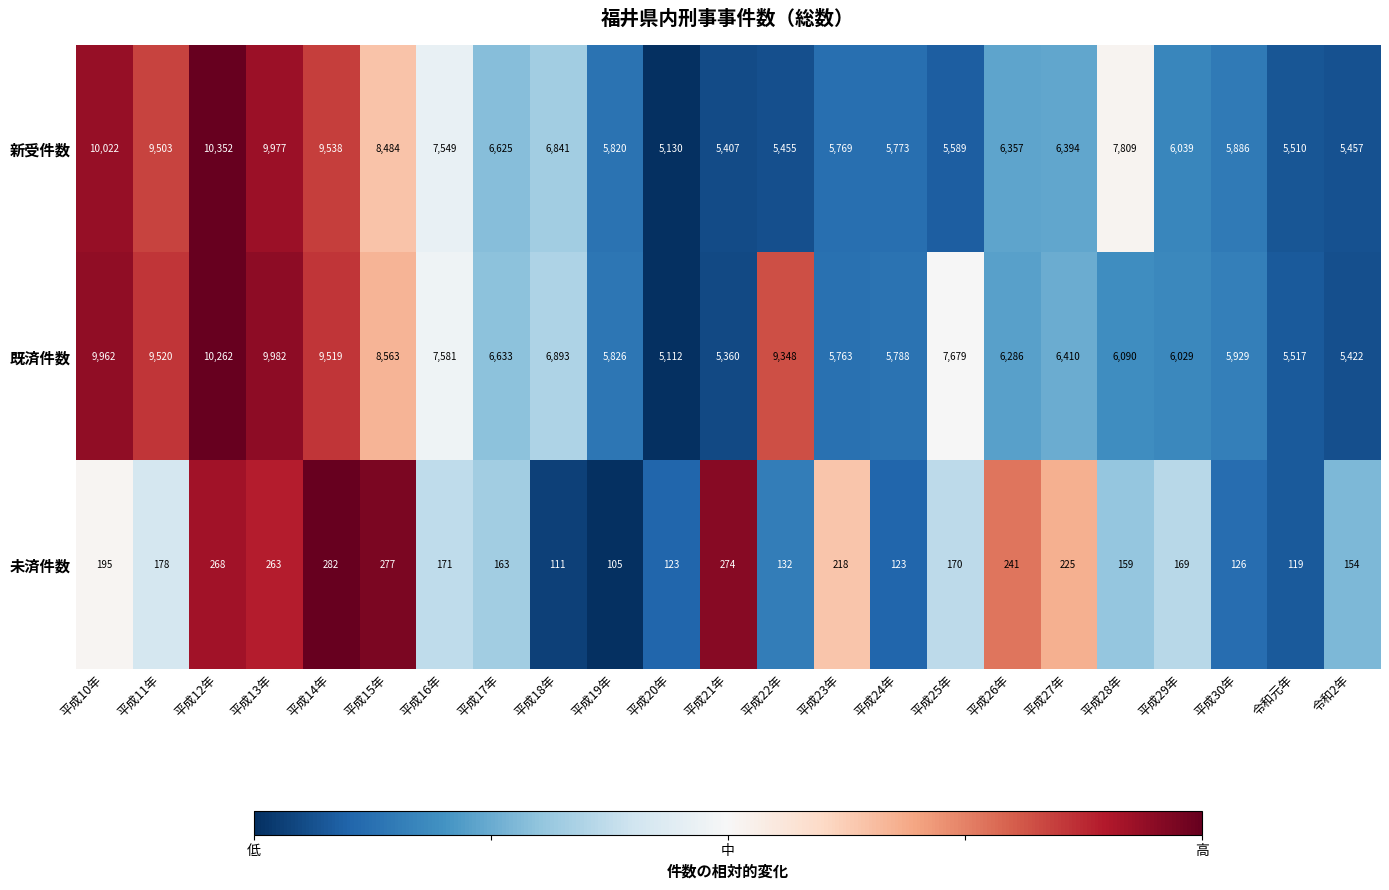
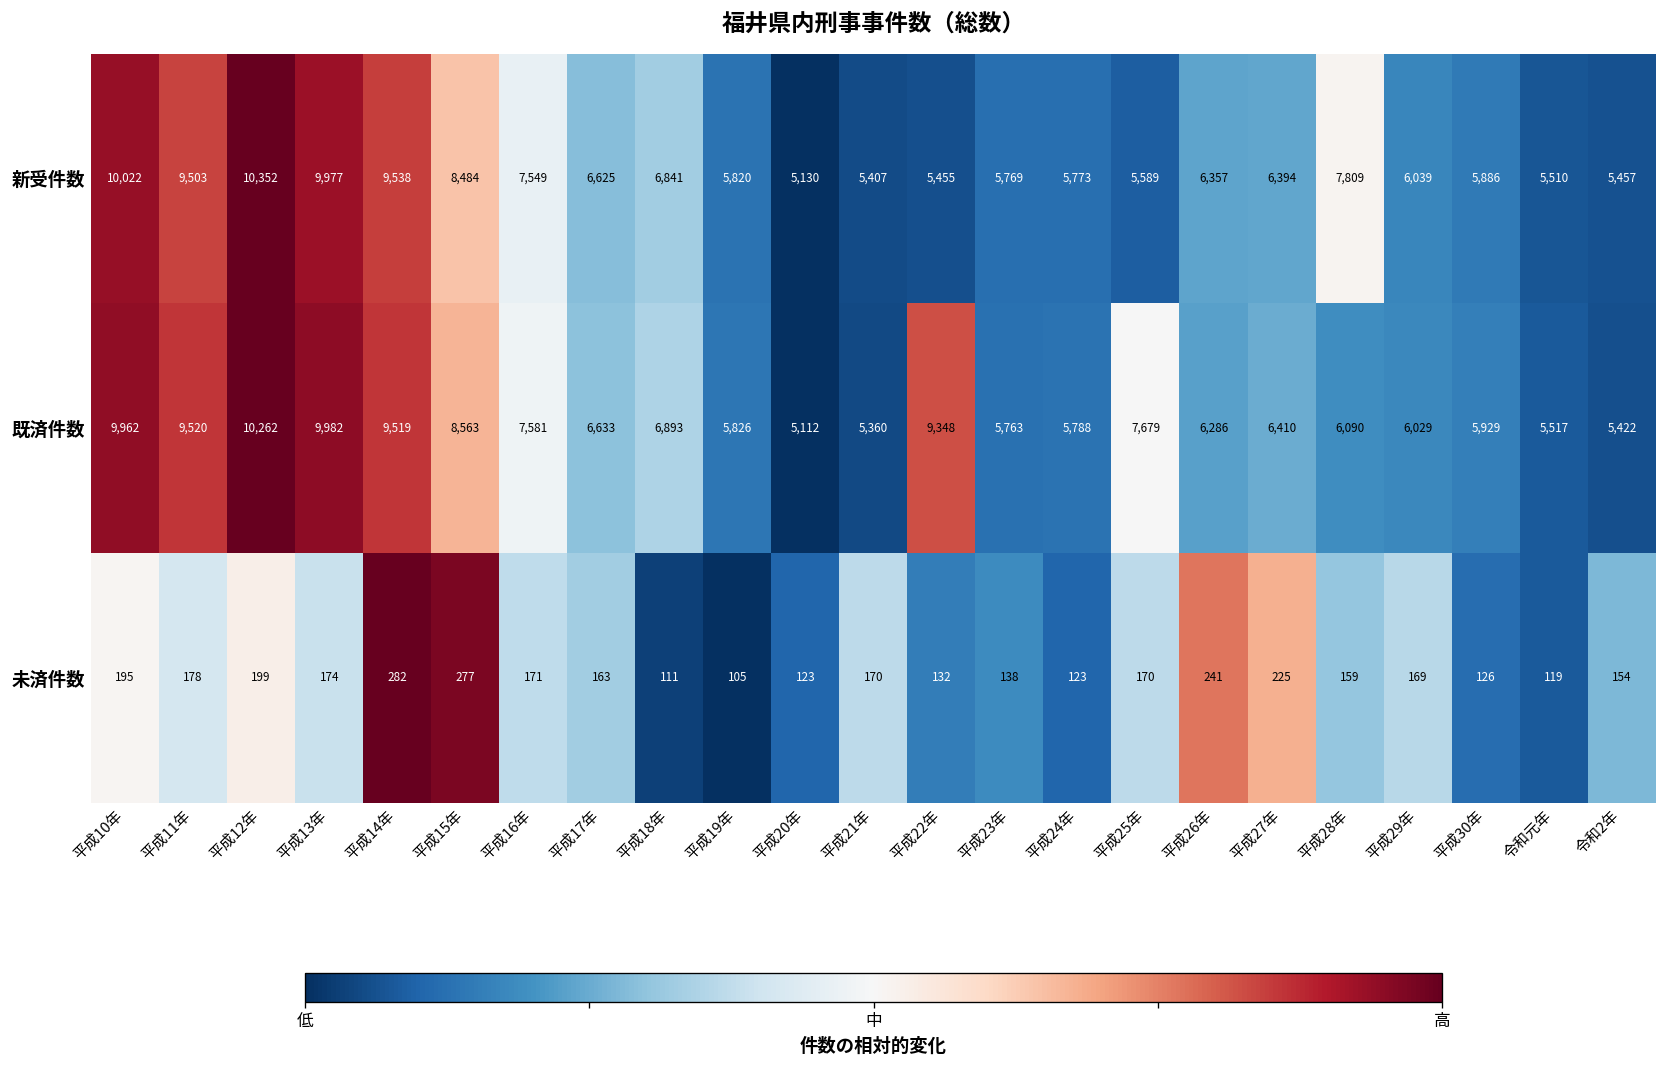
未済件数, 平成12年: 268 -> 199
未済件数, 平成13年: 263 -> 174
未済件数, 平成21年: 274 -> 170
未済件数, 平成23年: 218 -> 138
